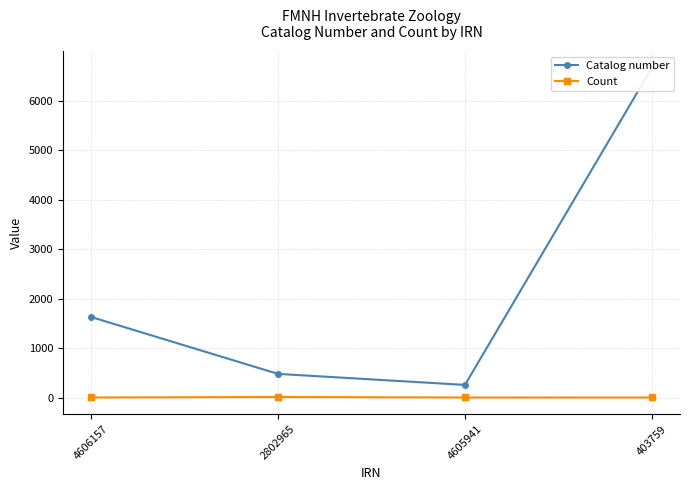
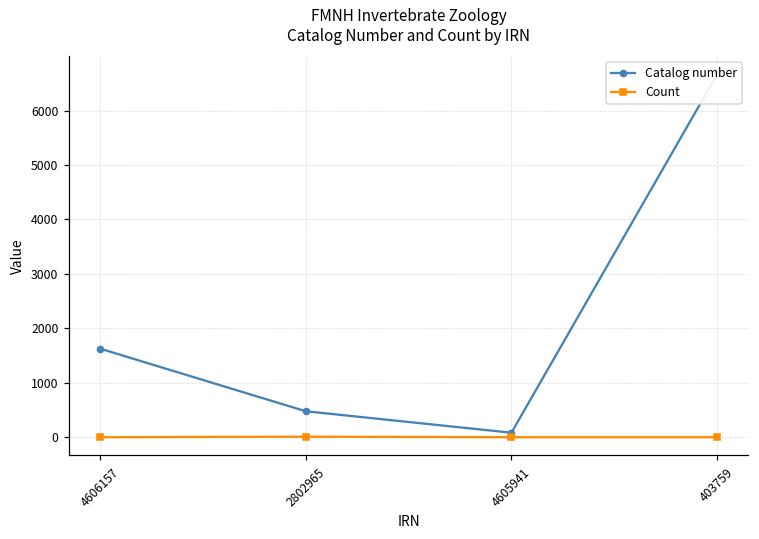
Catalog number, 4605941: 300 -> 100
